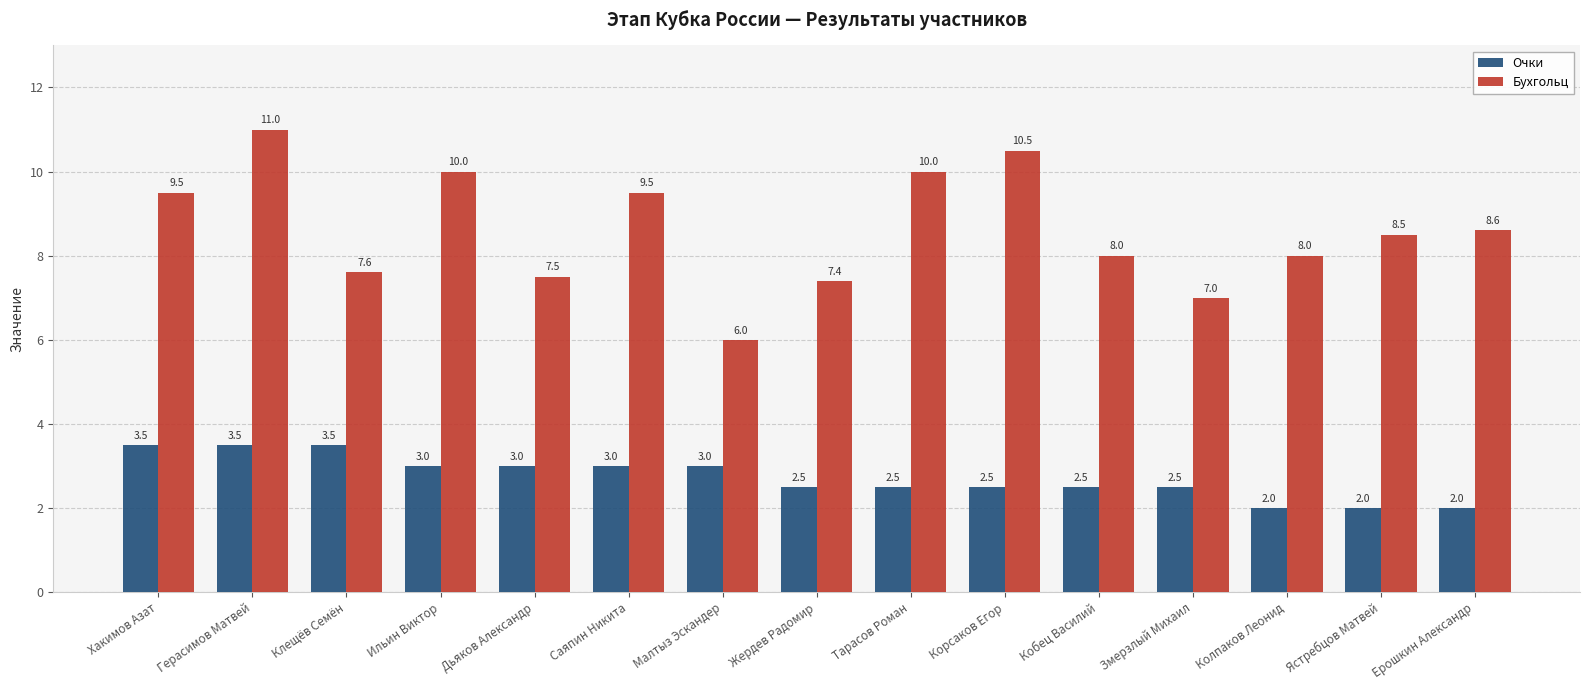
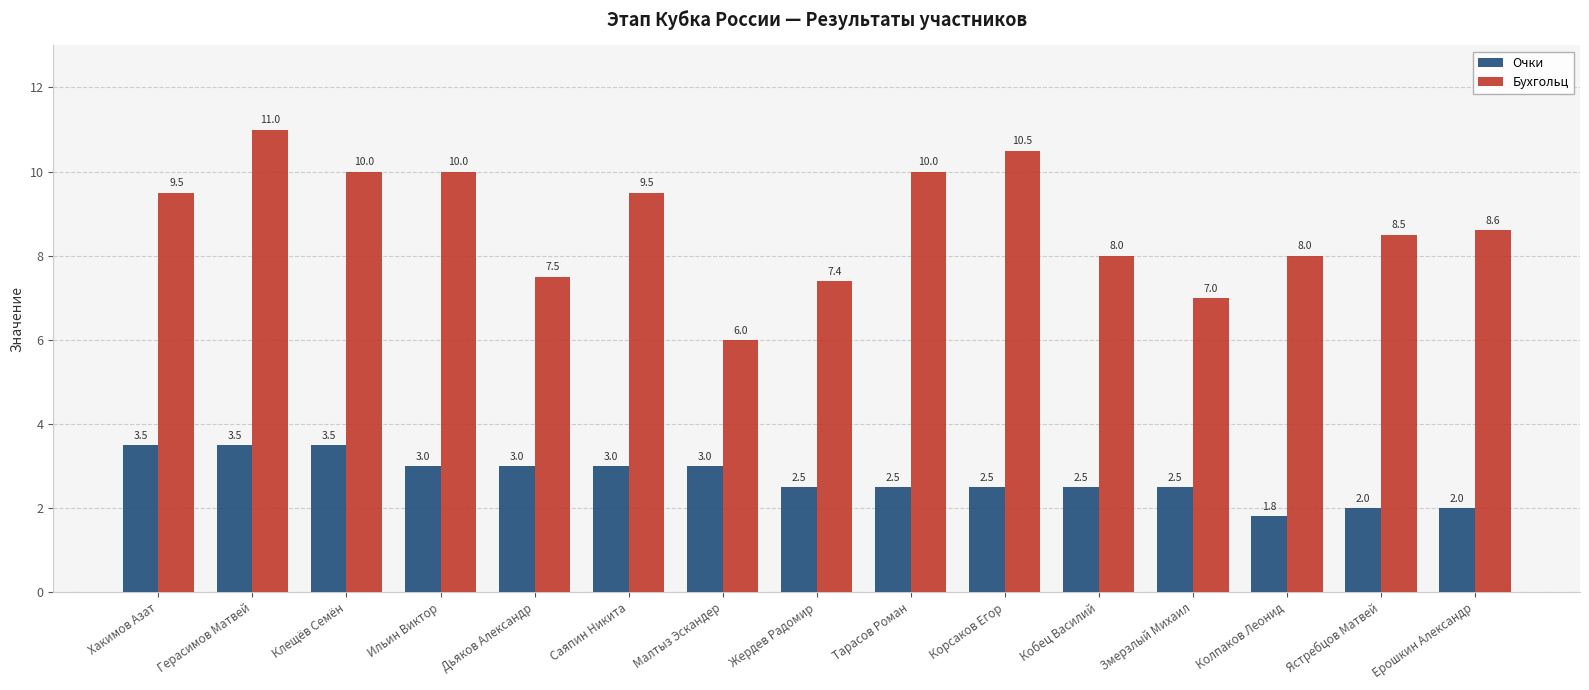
Бухгольц, Клещёв Семён: 7.6 -> 10.0
Очки, Колпаков Леонид: 2.0 -> 1.8
